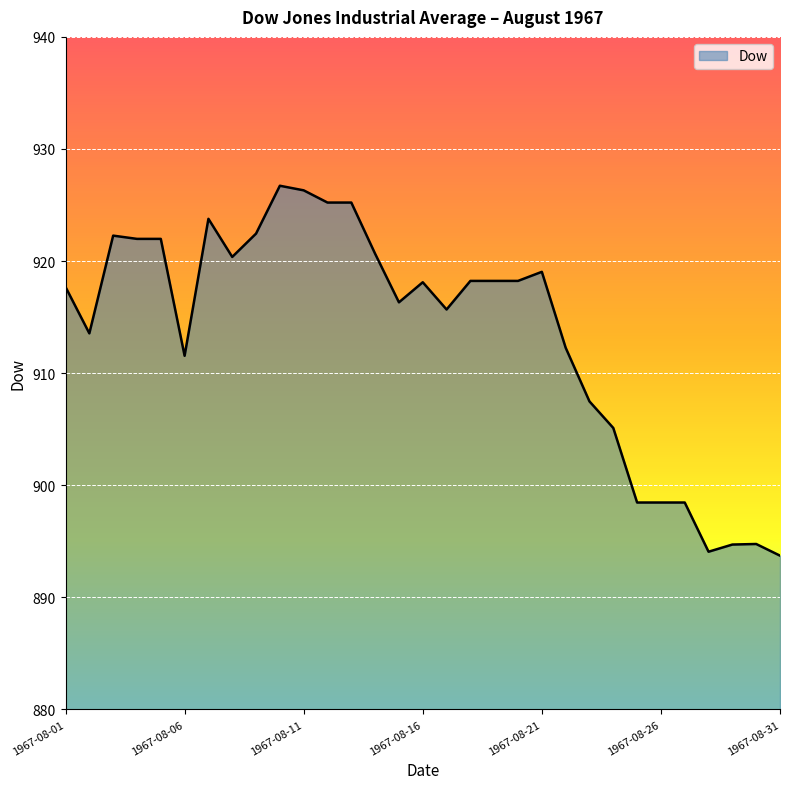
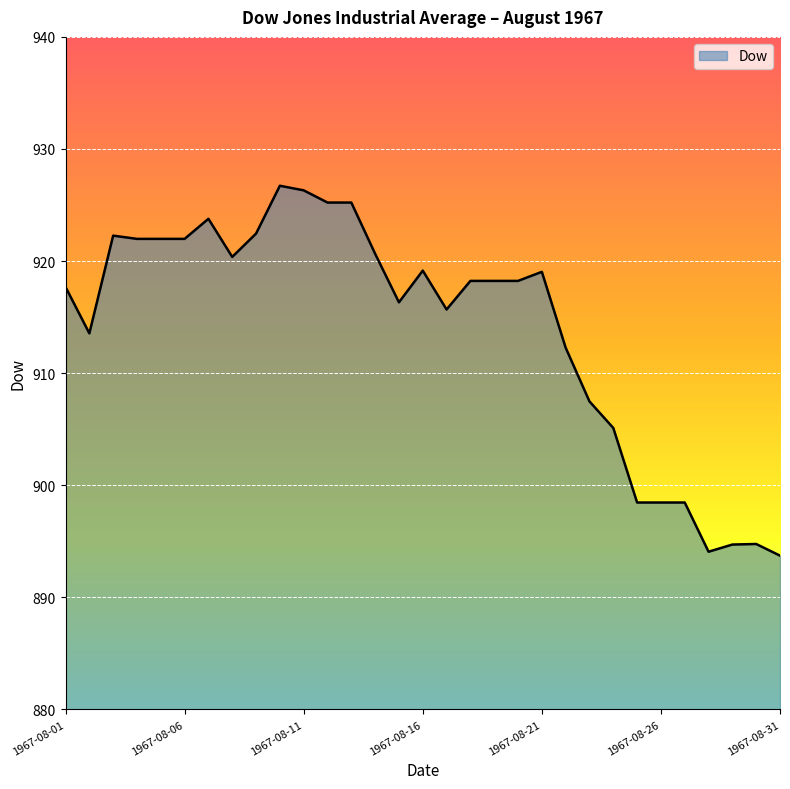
1967-08-06: 911.6 -> 922.0
1967-08-16: 918.1 -> 919.2
